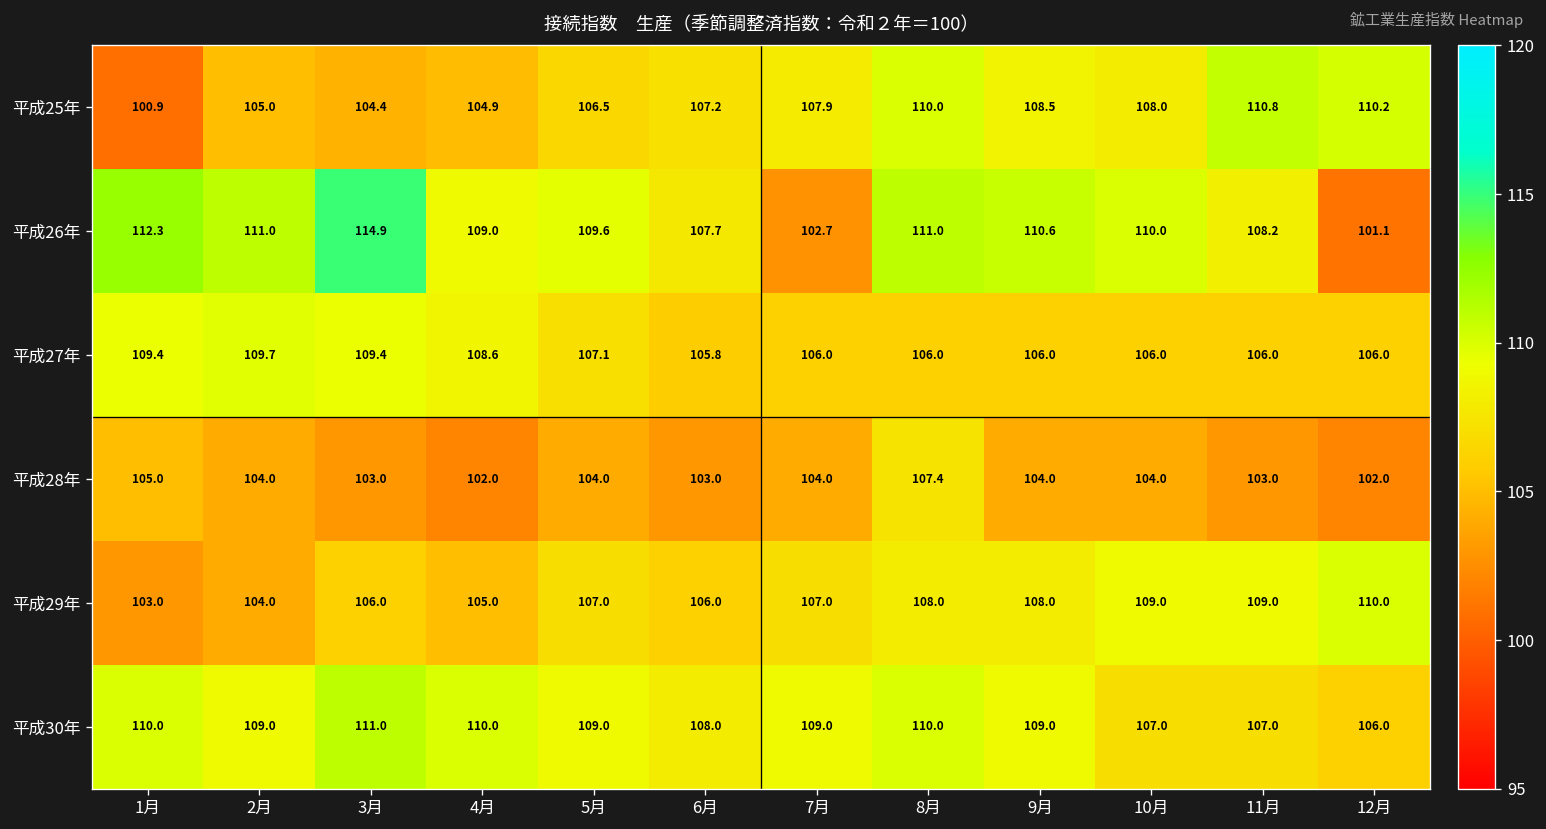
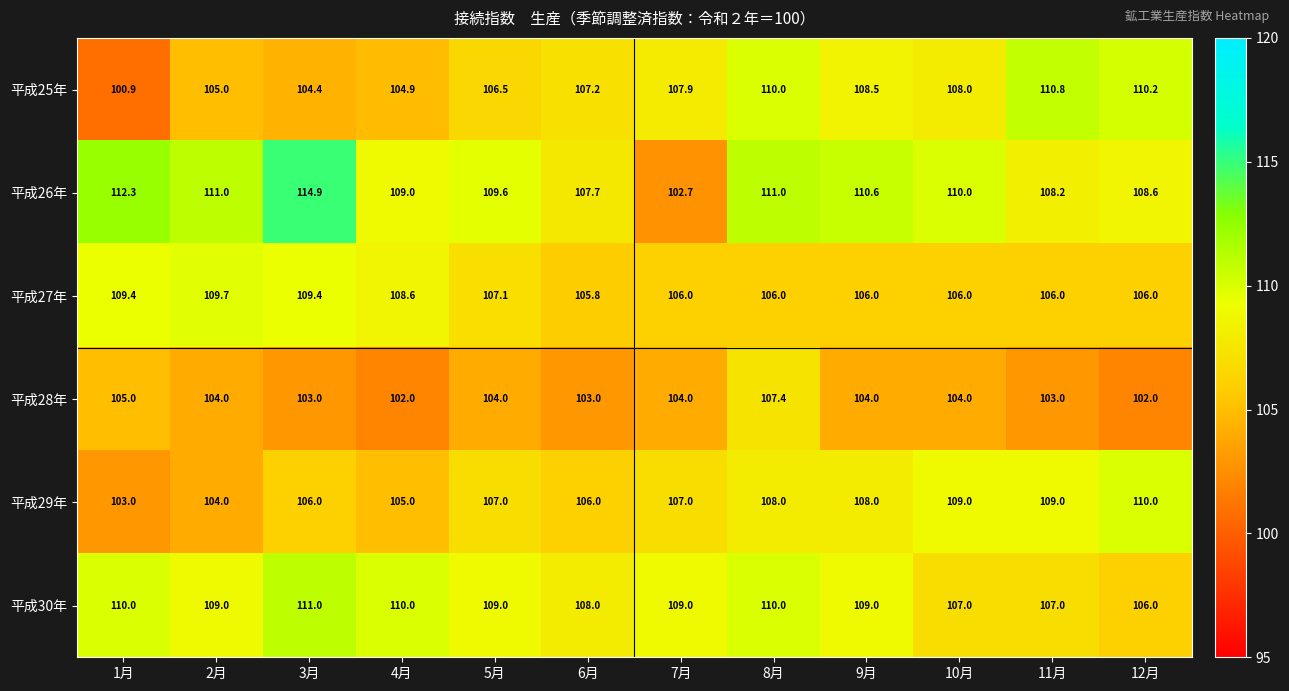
平成26年, 12月: 101.1 -> 108.6
